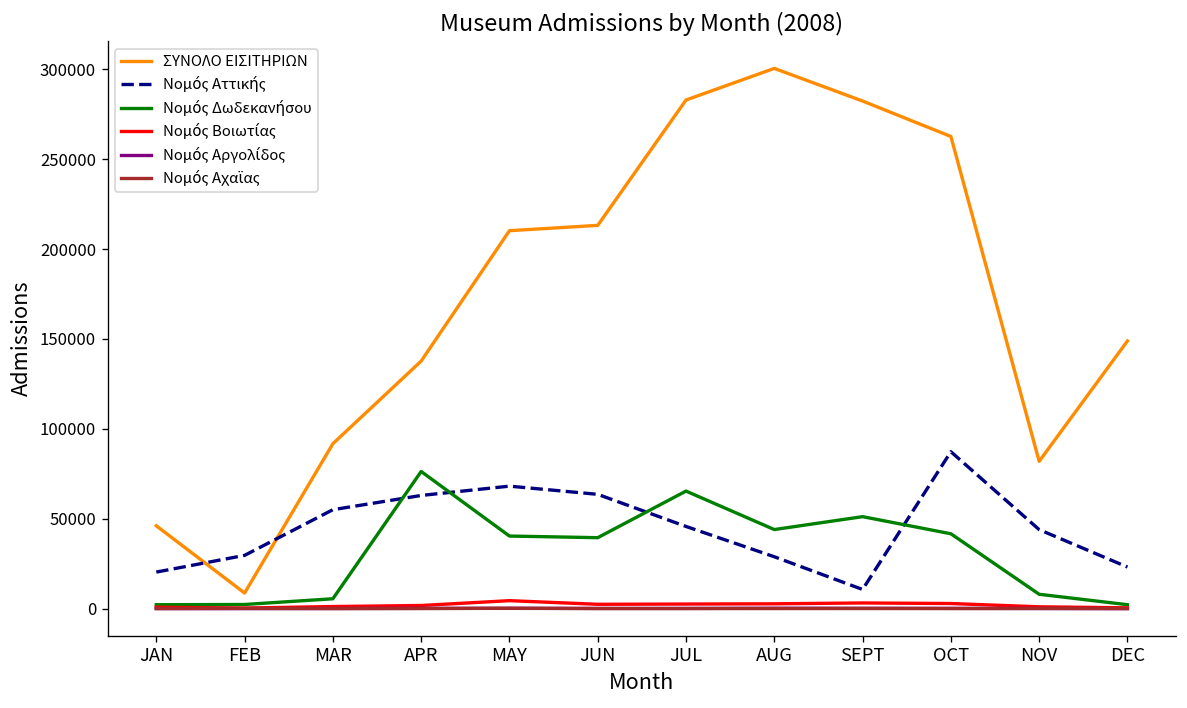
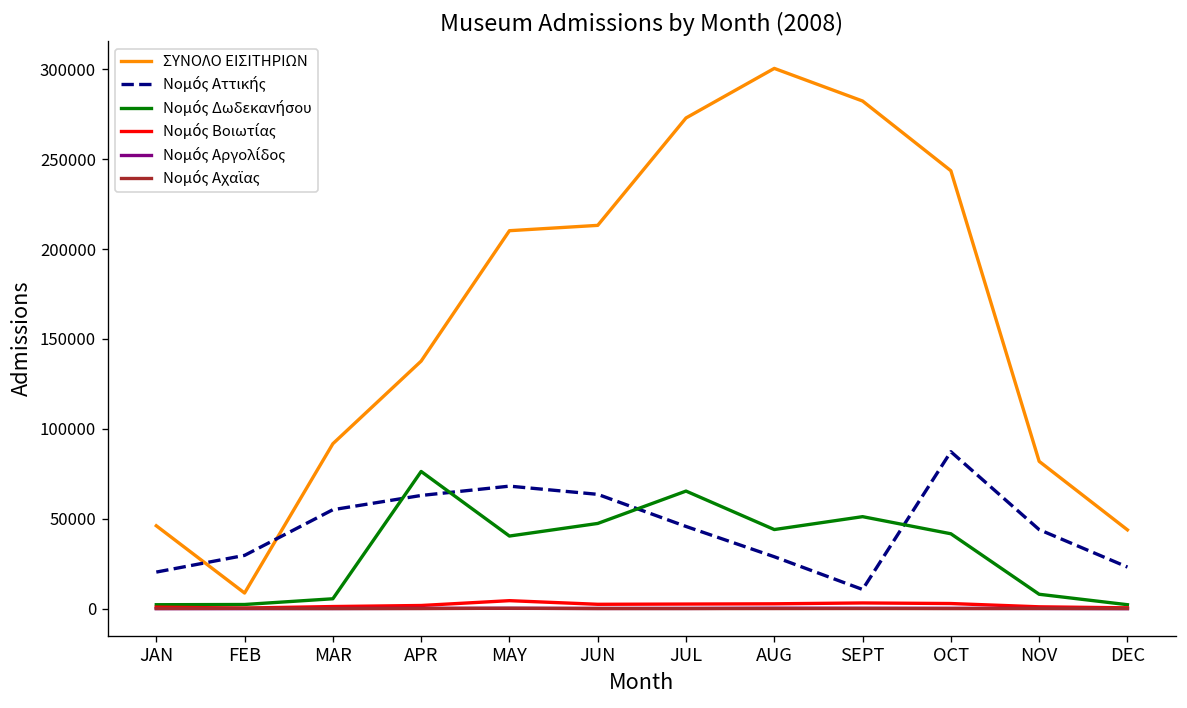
Νομός Δωδεκανήσου, JUN: 39000 -> 47000
ΣΥΝΟΛΟ ΕΙΣΙΤΗΡΙΩΝ, JUL: 283000 -> 273000
ΣΥΝΟΛΟ ΕΙΣΙΤΗΡΙΩΝ, OCT: 263000 -> 244000
ΣΥΝΟΛΟ ΕΙΣΙΤΗΡΙΩΝ, DEC: 149000 -> 44000
